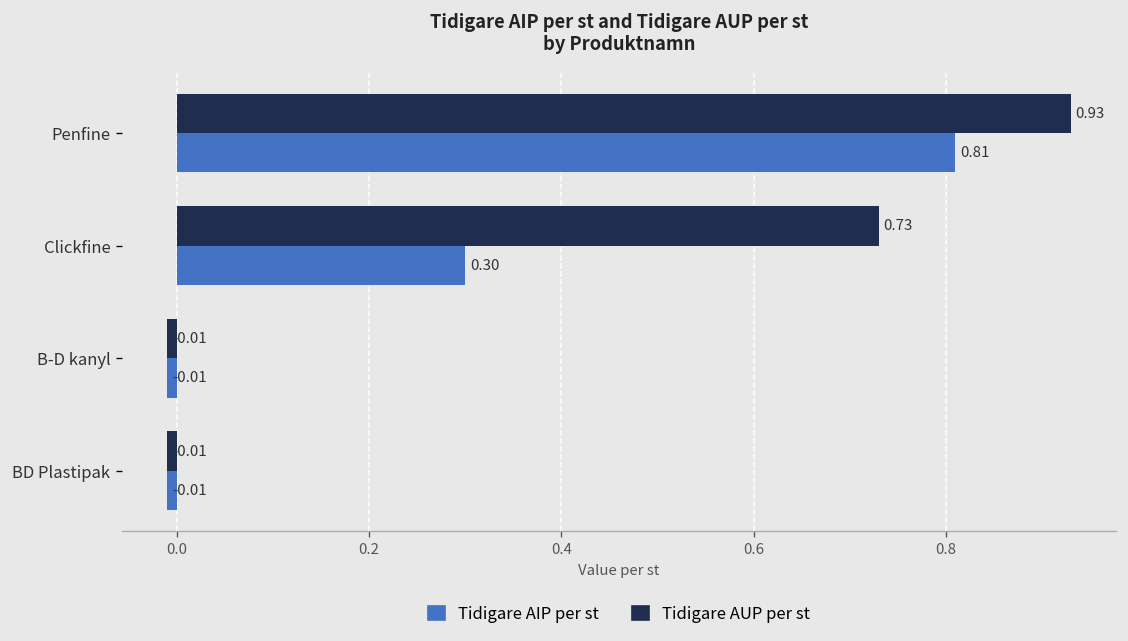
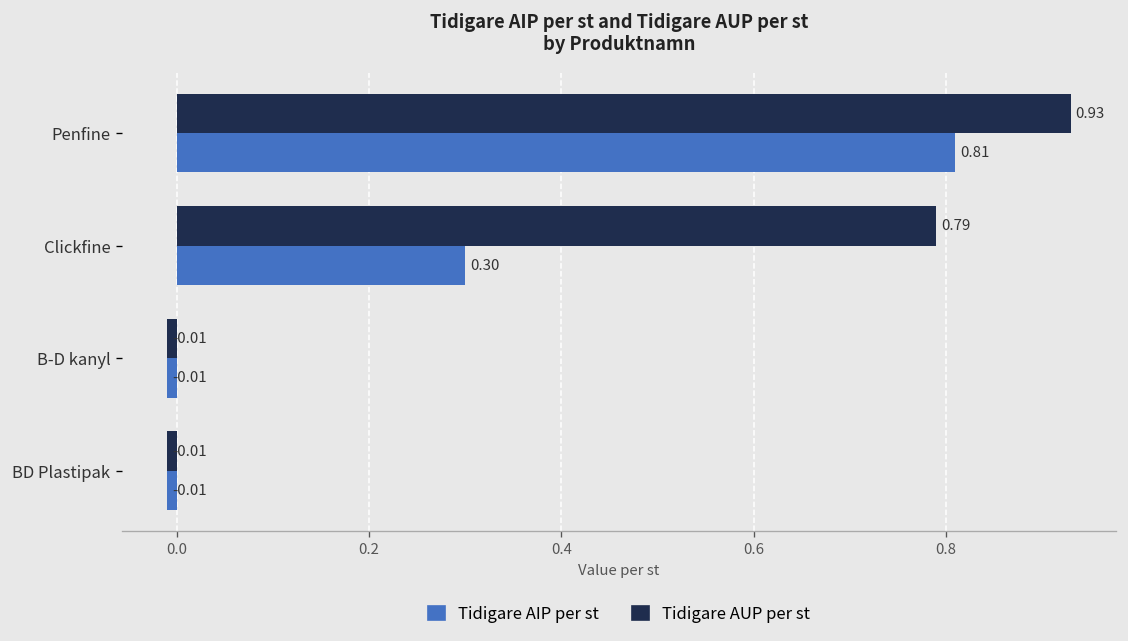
Tidigare AUP per st, Clickfine: 0.73 -> 0.79
